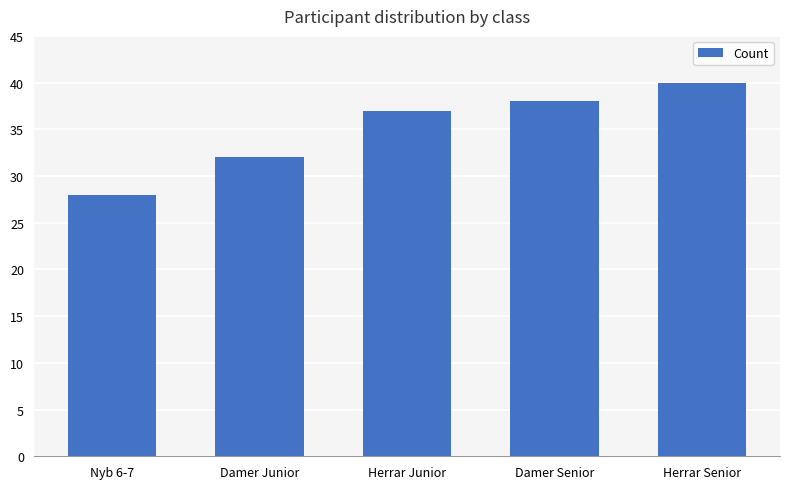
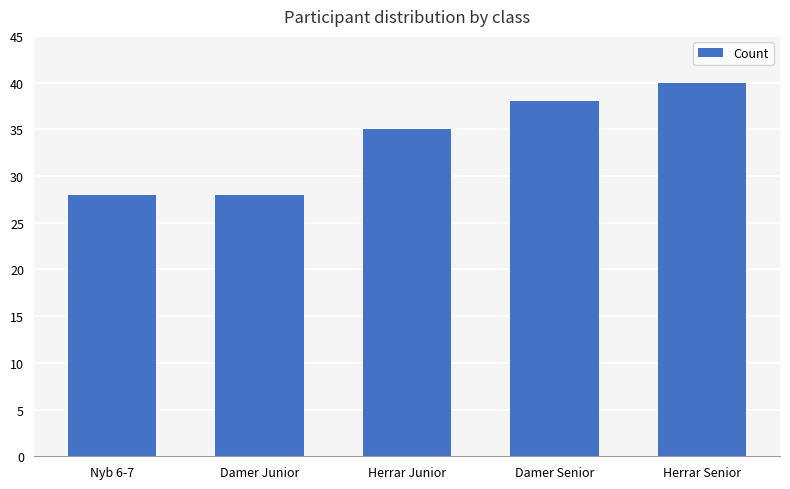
Damer Junior: 32 -> 28
Herrar Junior: 37 -> 35
